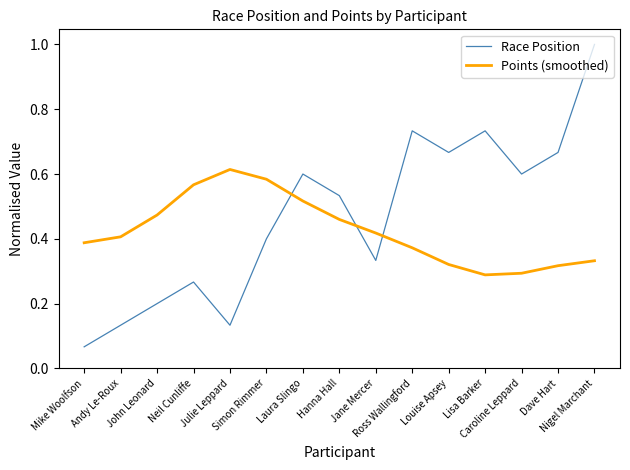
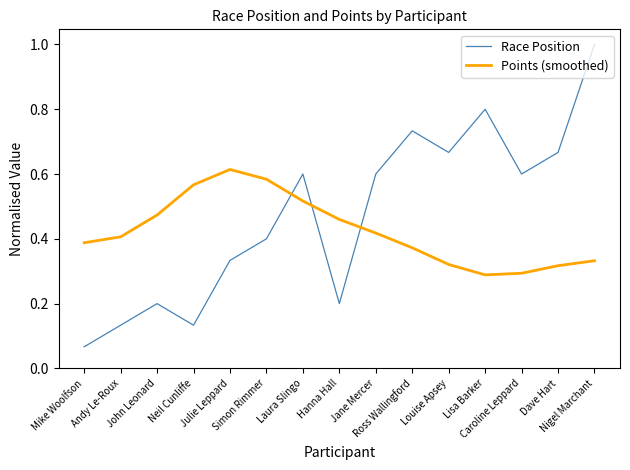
Race Position, Neil Cunliffe: 0.27 -> 0.13
Race Position, Julie Leppard: 0.13 -> 0.33
Race Position, Hanna Hall: 0.53 -> 0.20
Race Position, Jane Mercer: 0.33 -> 0.60
Race Position, Lisa Barker: 0.73 -> 0.80
